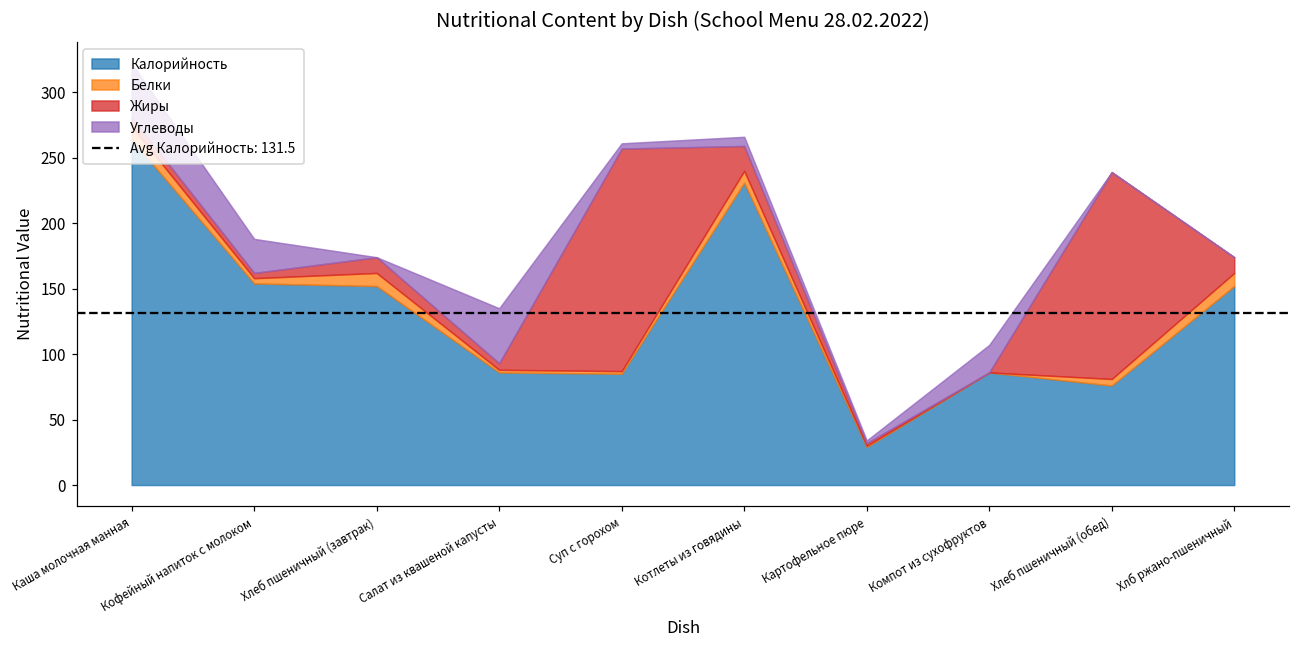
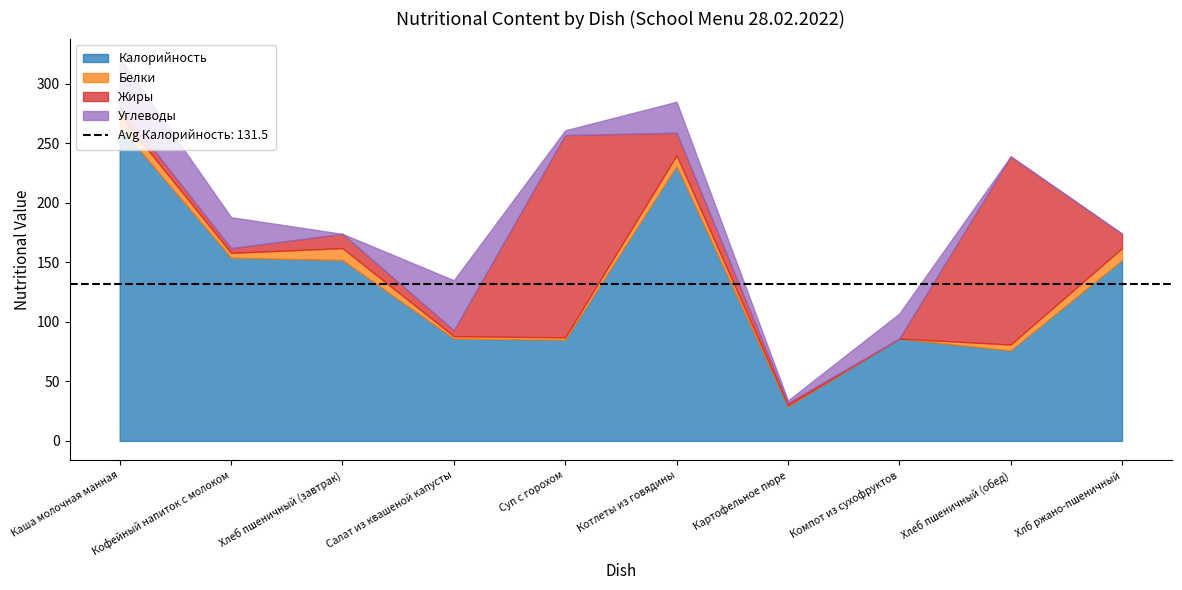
Углеводы, Котлеты из говядины: 7 -> 26
